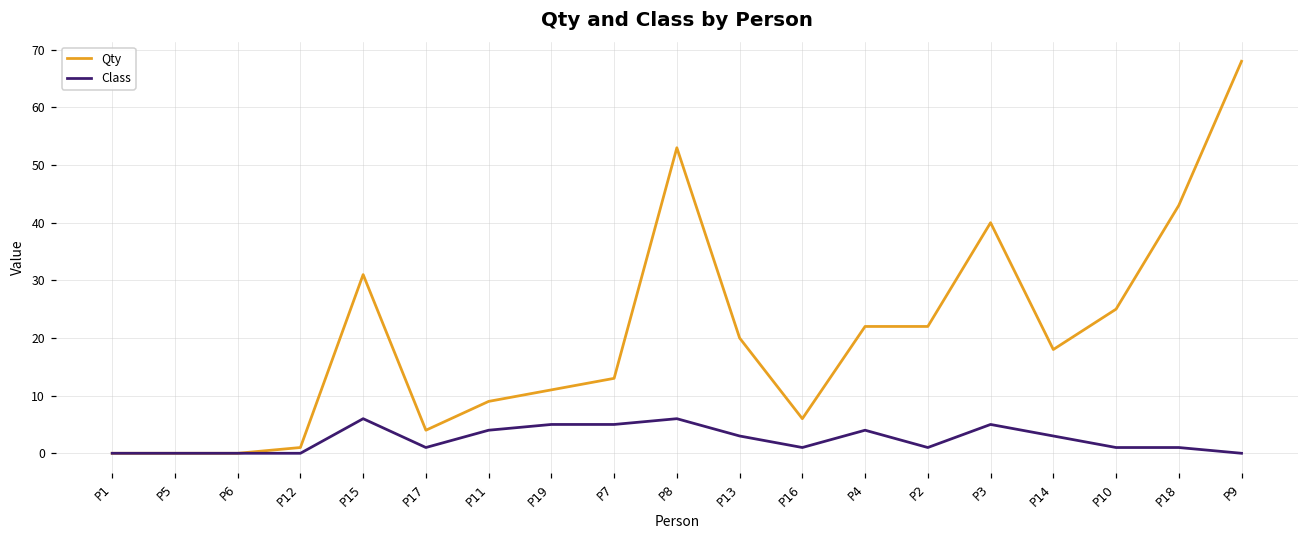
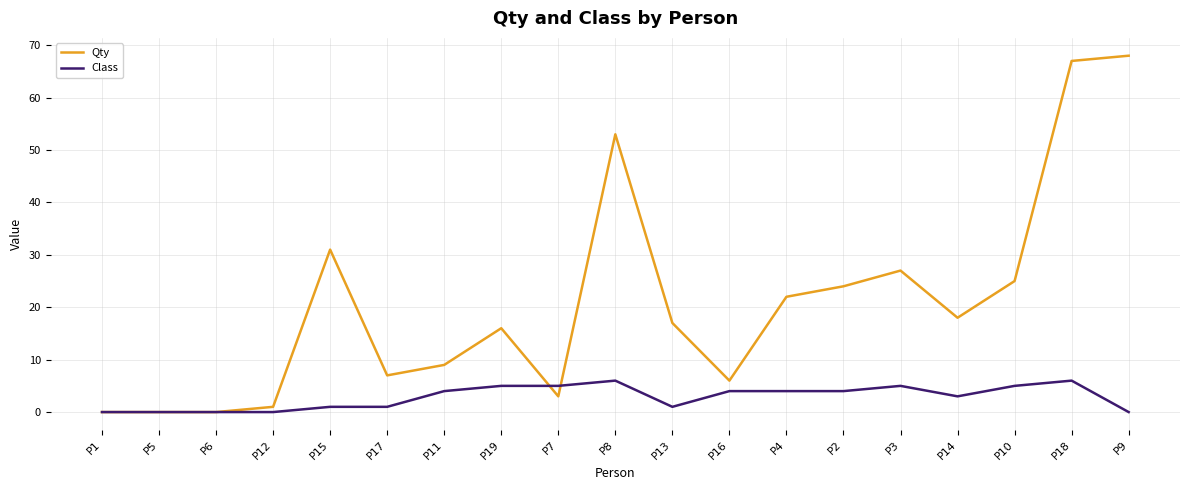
Class, P15: 6 -> 1
Qty, P17: 4 -> 7
Qty, P19: 11 -> 16
Qty, P7: 13 -> 3
Qty, P13: 20 -> 17
Class, P13: 3 -> 1
Class, P16: 1 -> 4
Qty, P2: 22 -> 24
Class, P2: 1 -> 4
Qty, P3: 40 -> 27
Class, P10: 1 -> 5
Qty, P18: 43 -> 67
Class, P18: 1 -> 6
